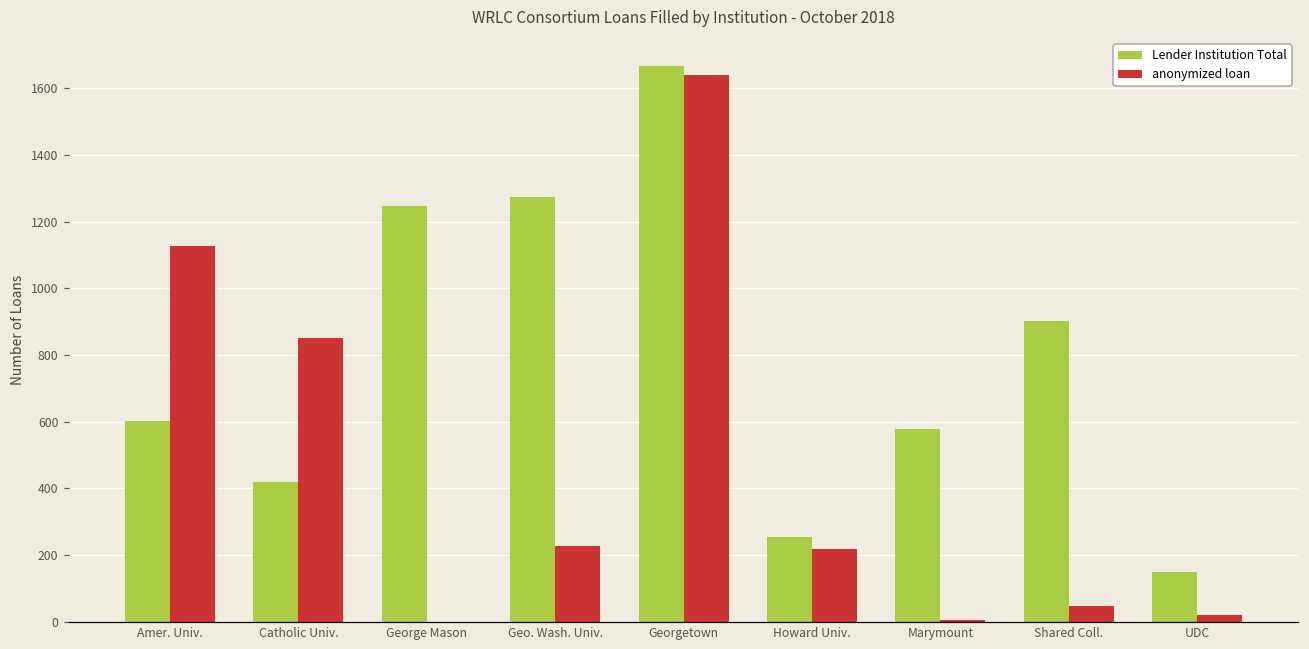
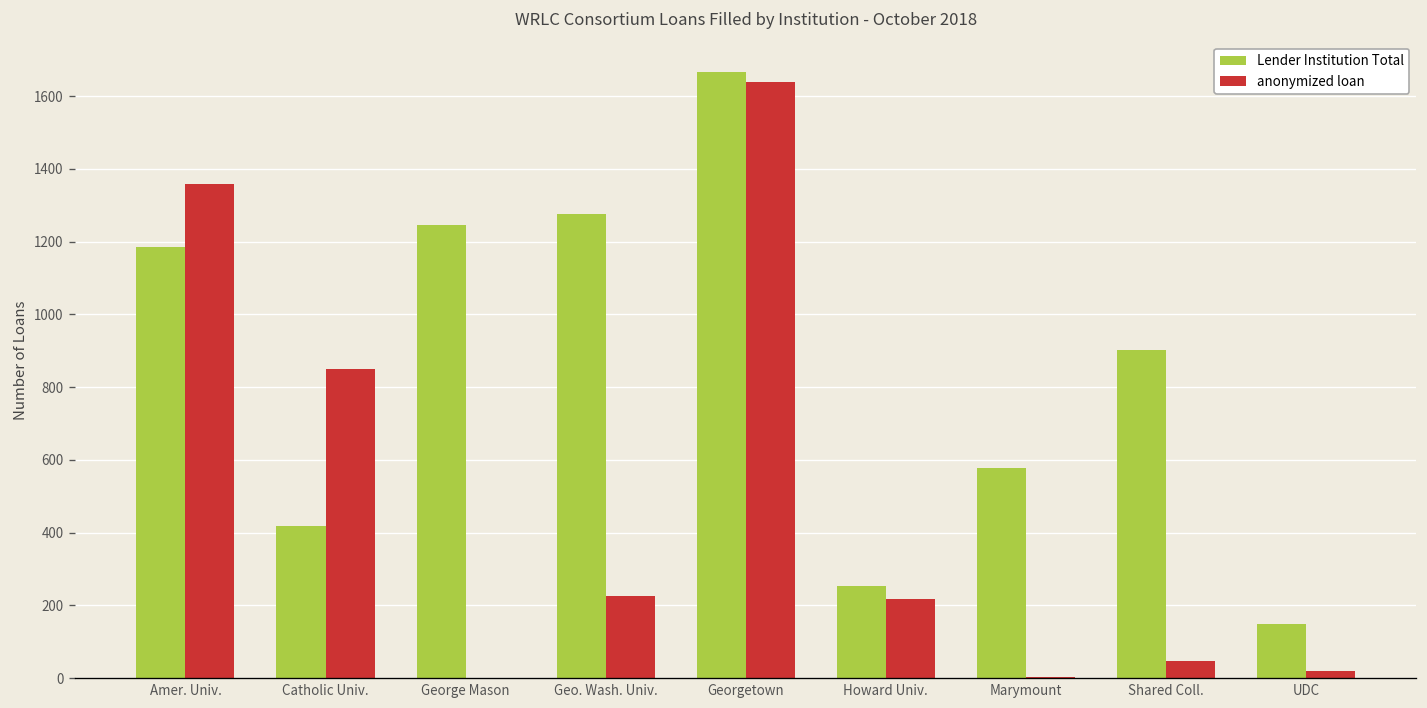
Lender Institution Total, Amer. Univ.: 600 -> 1190
anonymized loan, Amer. Univ.: 1130 -> 1360
